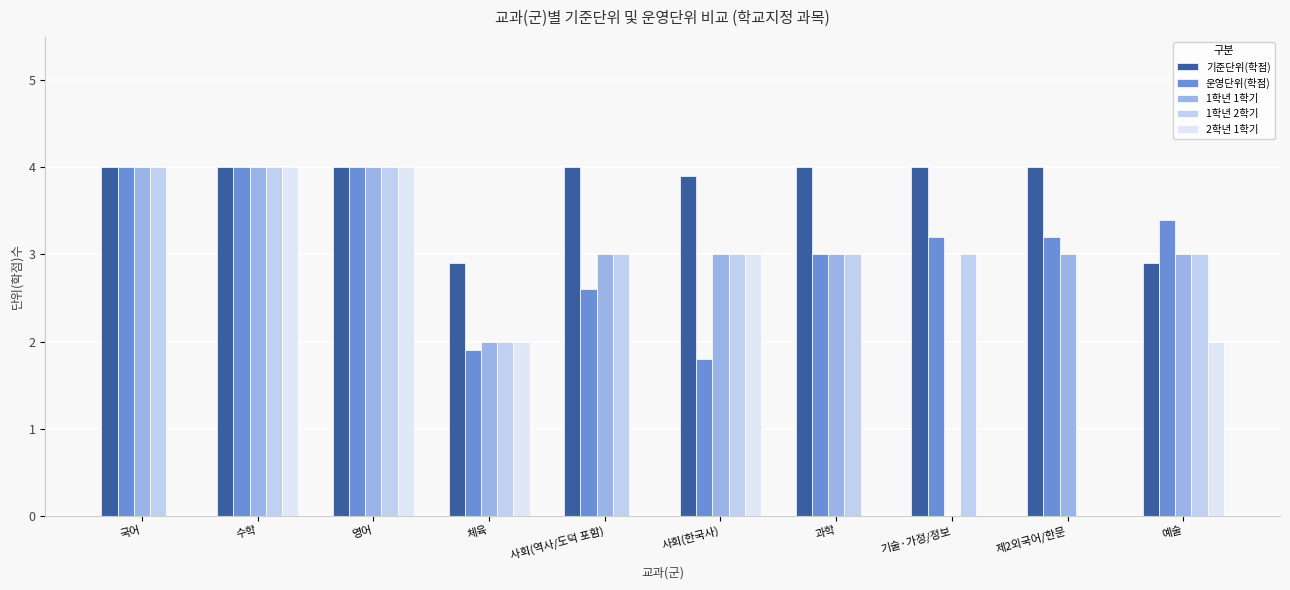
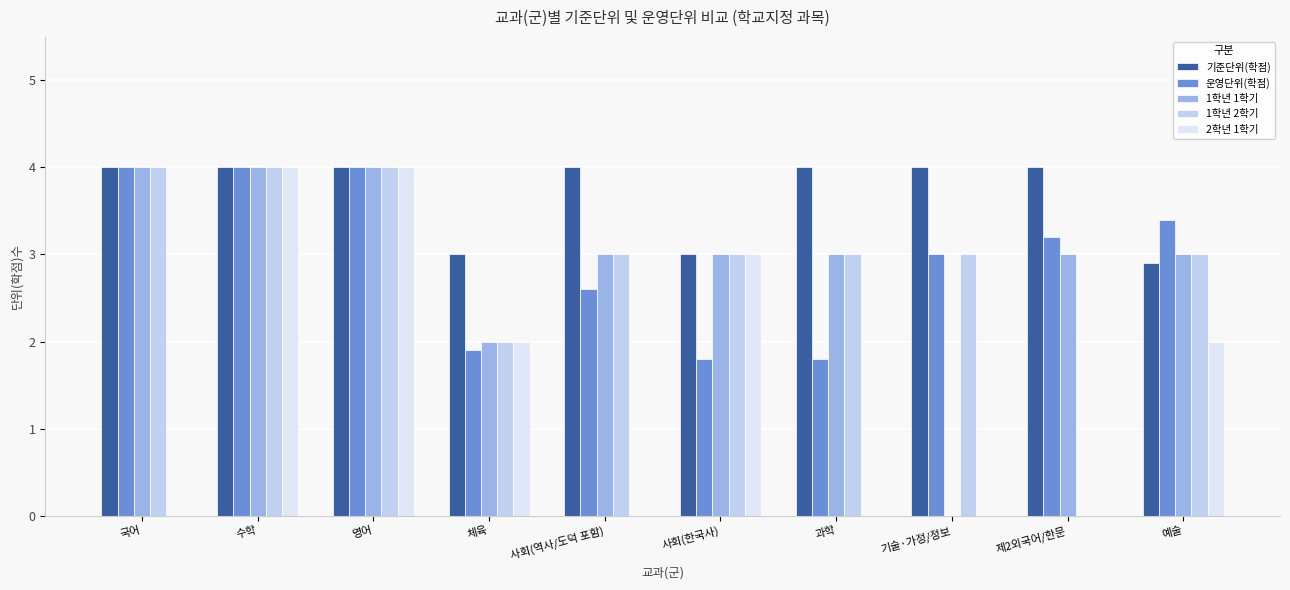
기준단위(학점), 체육: 2.9 -> 3.0
기준단위(학점), 사회(한국사): 3.9 -> 3.0
운영단위(학점), 과학: 3.0 -> 1.8
운영단위(학점), 기술·가정/정보: 3.2 -> 3.0
